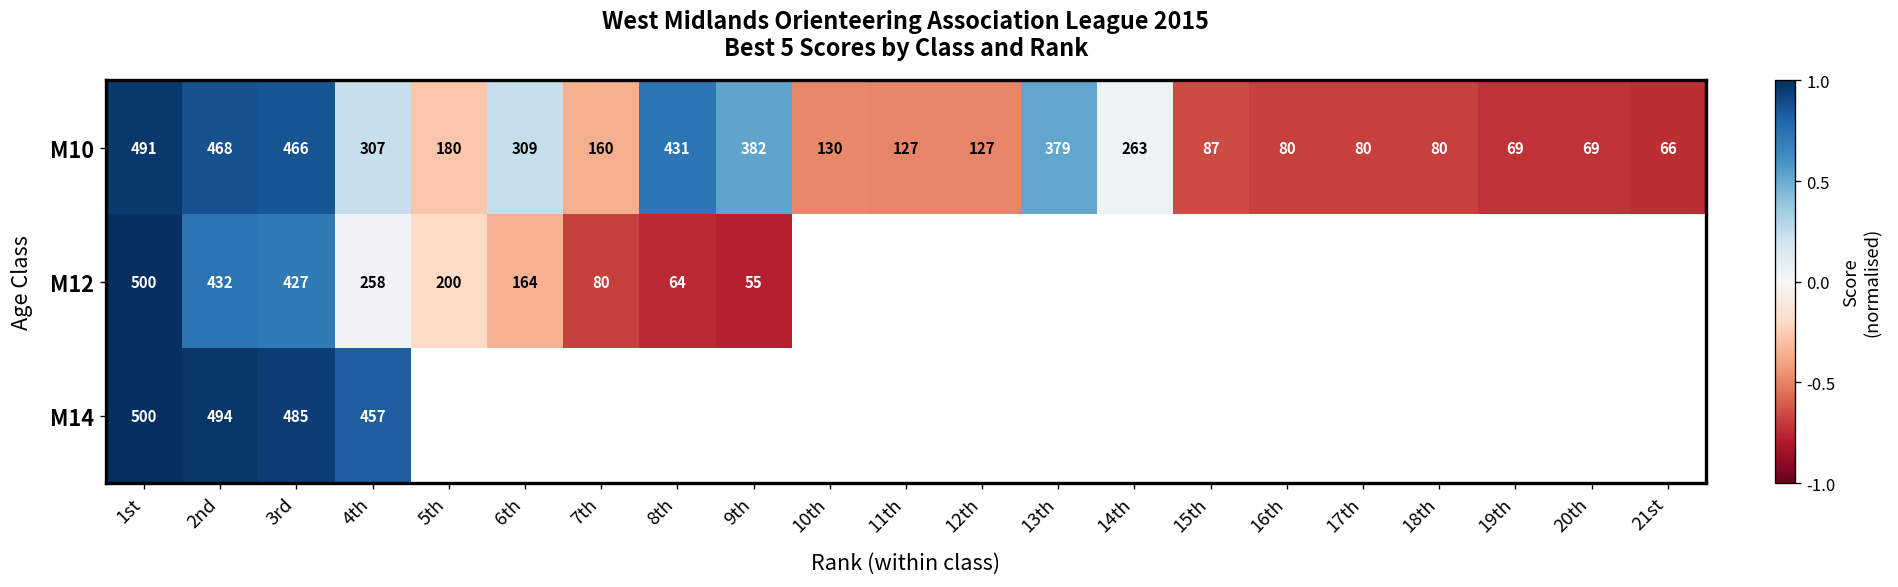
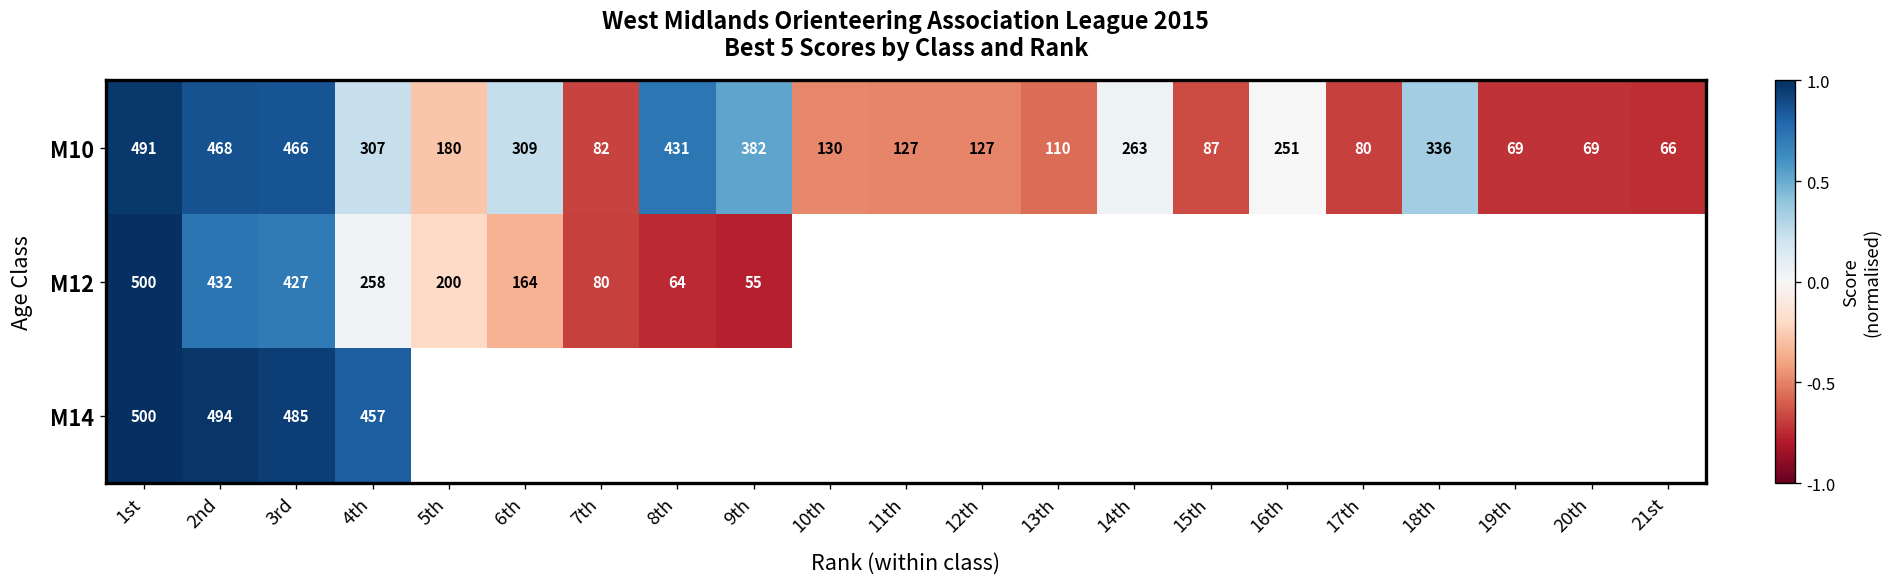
M10, 7th: 160 -> 82
M10, 13th: 379 -> 110
M10, 16th: 80 -> 251
M10, 18th: 80 -> 336
